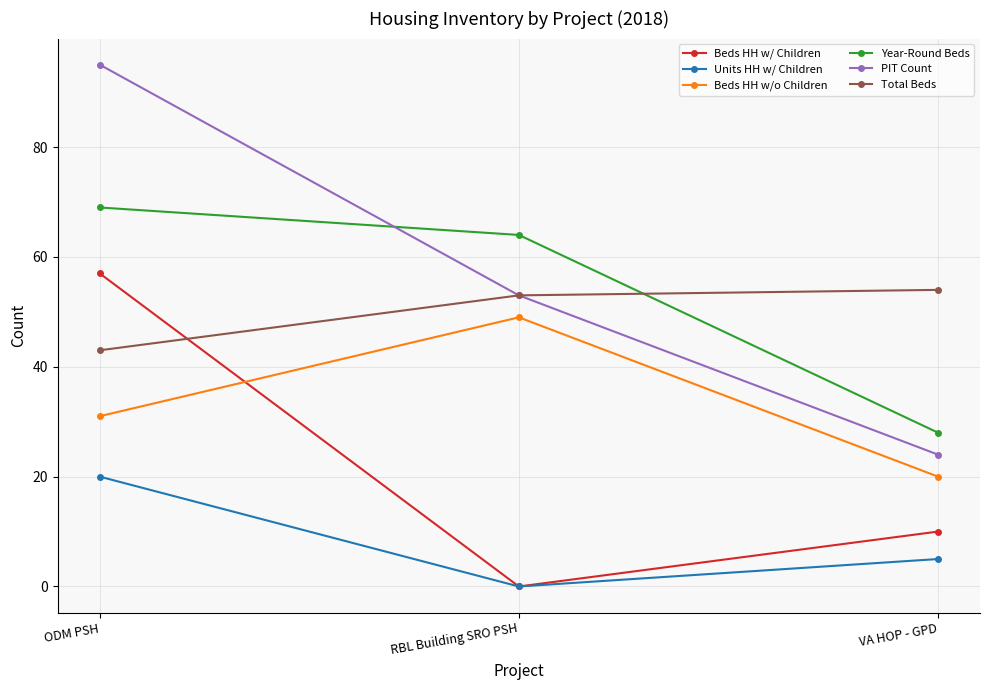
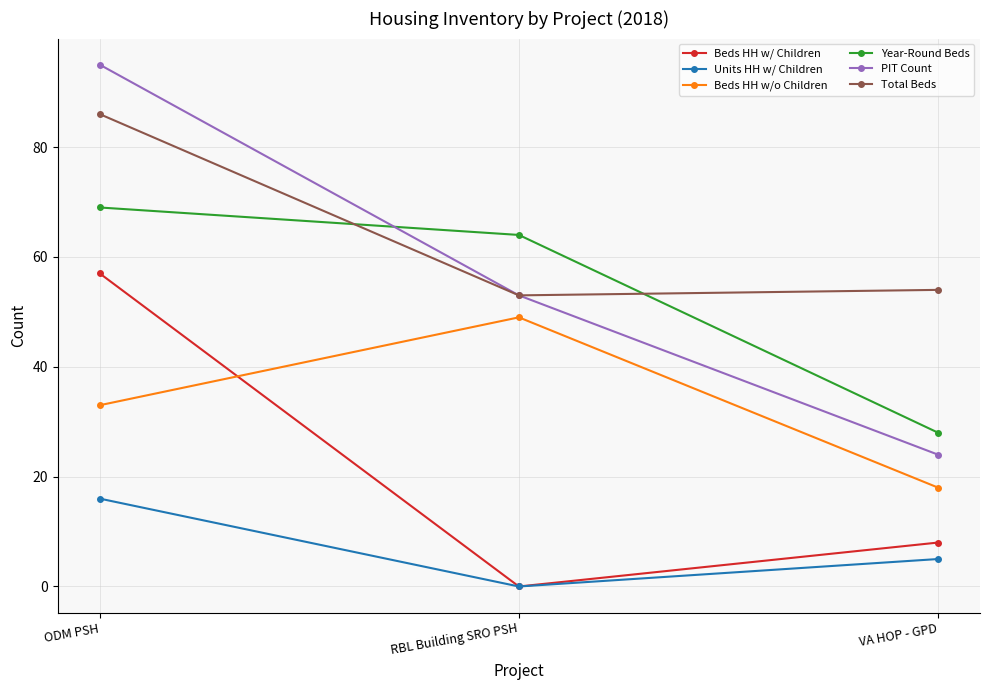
Units HH w/ Children, ODM PSH: 20 -> 16
Beds HH w/o Children, ODM PSH: 31 -> 33
Total Beds, ODM PSH: 43 -> 86
Beds HH w/ Children, VA HOP - GPD: 10 -> 8
Beds HH w/o Children, VA HOP - GPD: 20 -> 18
